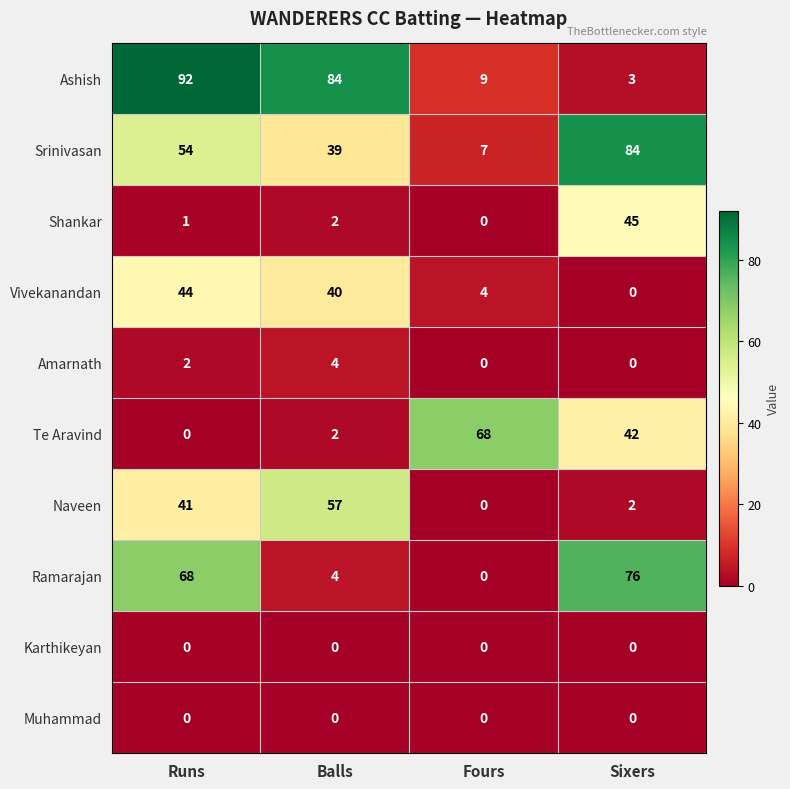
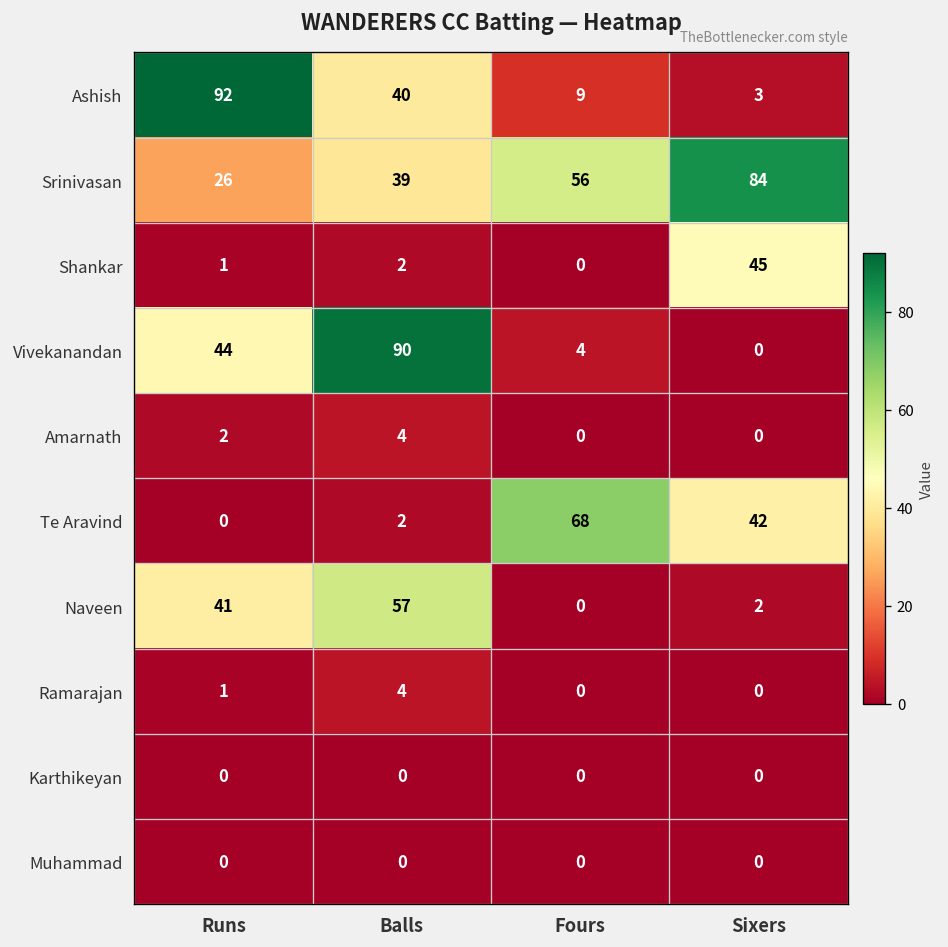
Ashish, Balls: 84 -> 40
Srinivasan, Runs: 54 -> 26
Srinivasan, Fours: 7 -> 56
Vivekanandan, Balls: 40 -> 90
Ramarajan, Runs: 68 -> 1
Ramarajan, Sixers: 76 -> 0
